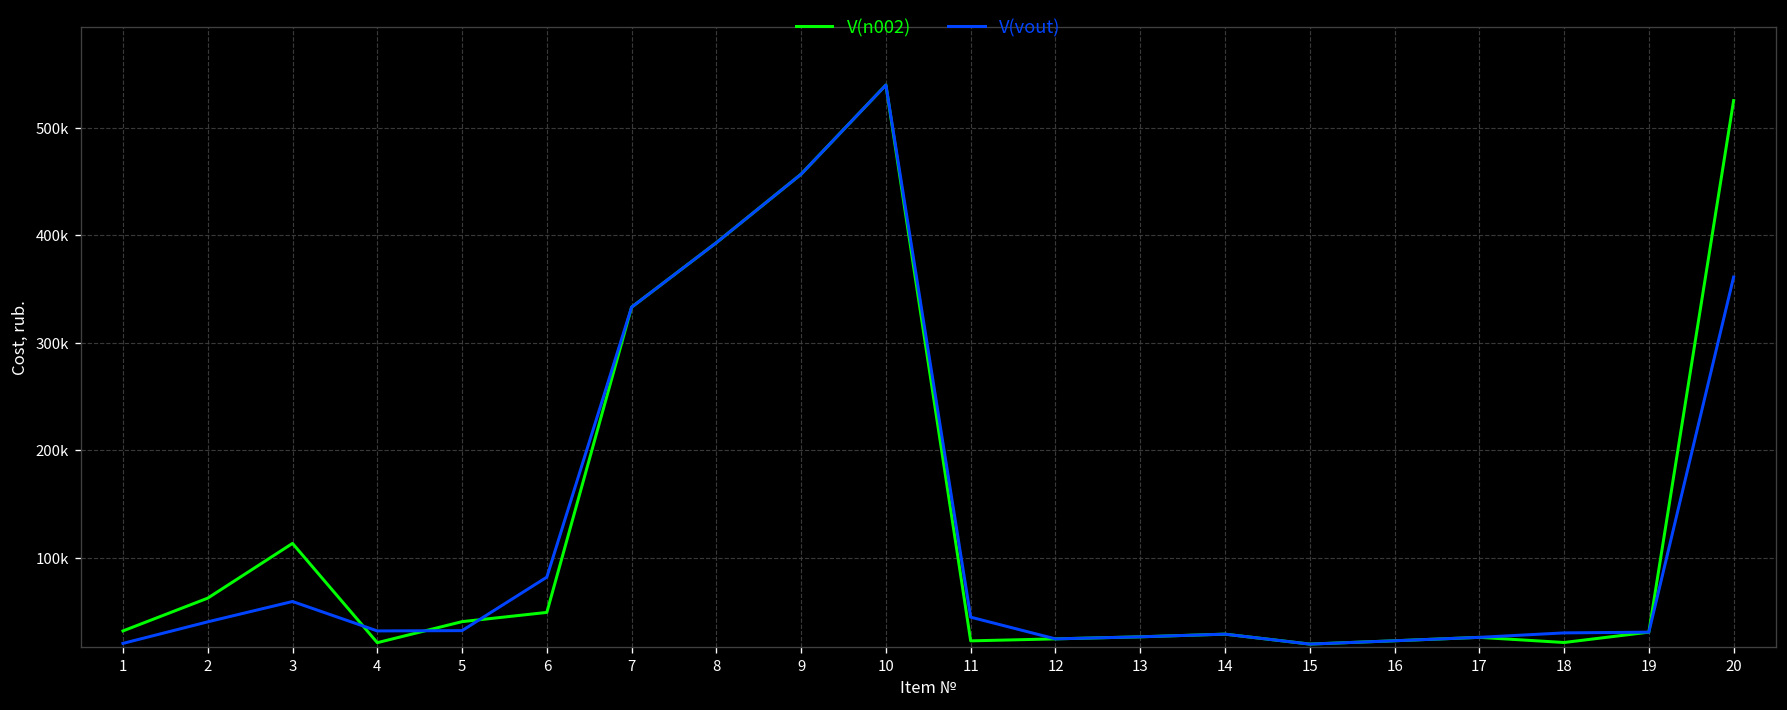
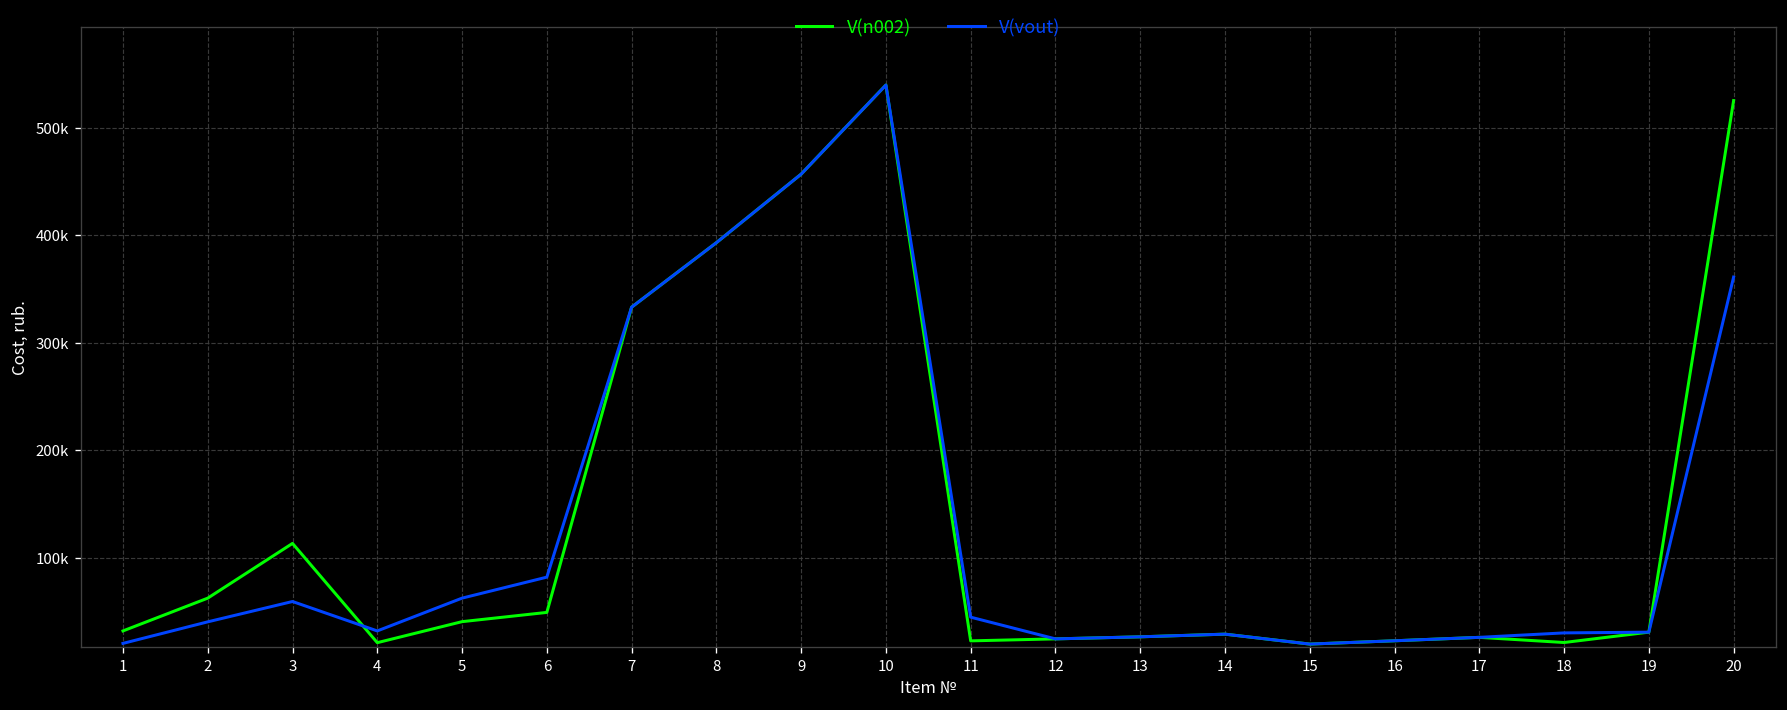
V(vout), 5: 30000 -> 60000
